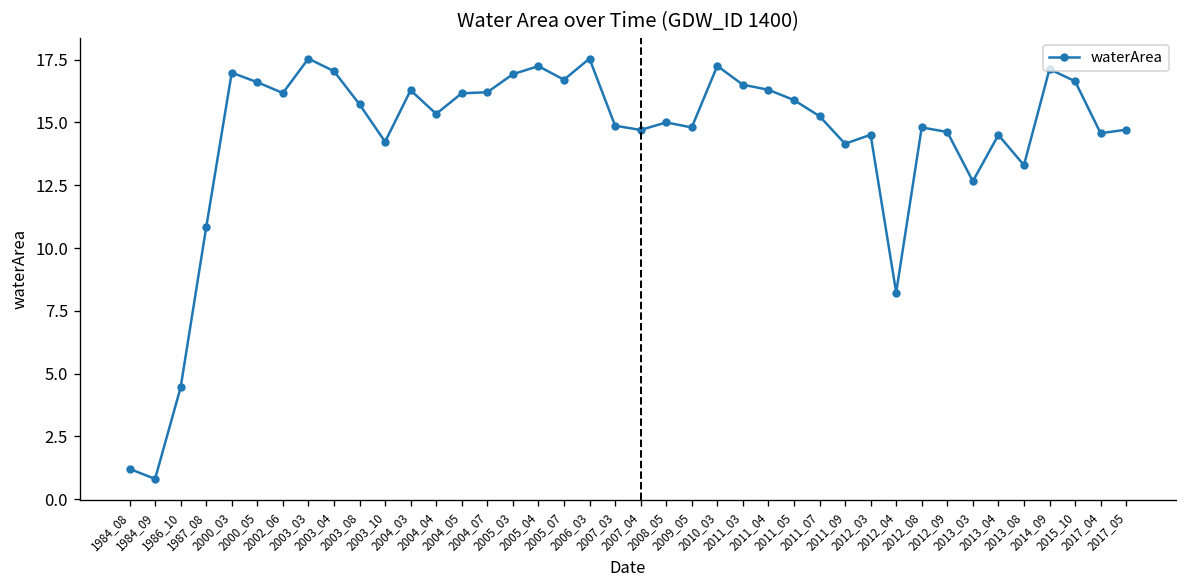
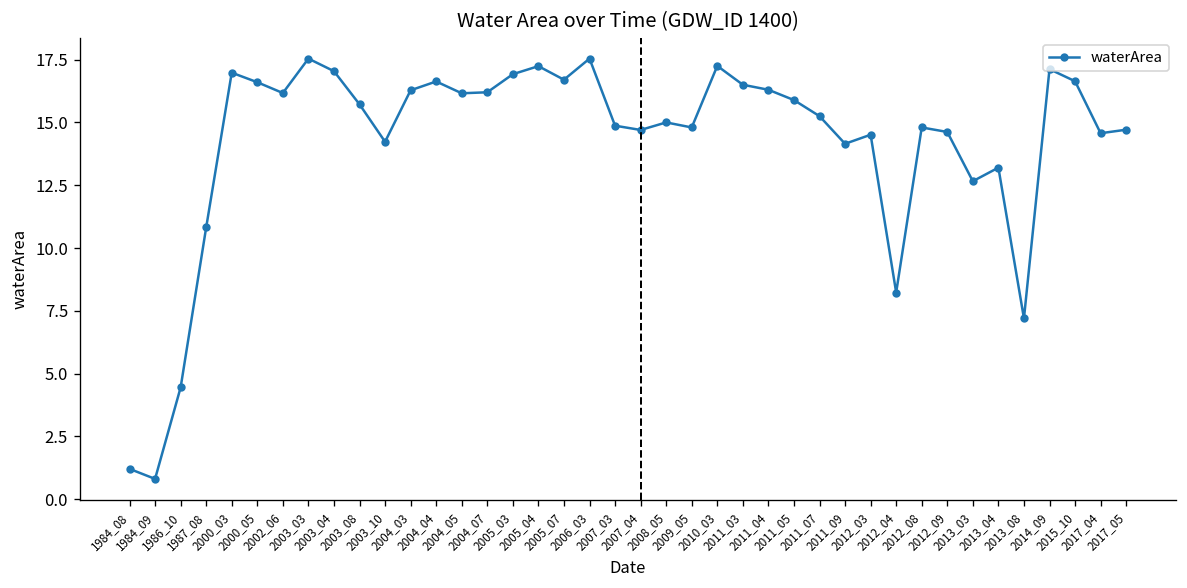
2004_04: 15.3 -> 16.6
2013_04: 14.5 -> 13.2
2013_08: 13.3 -> 7.2
